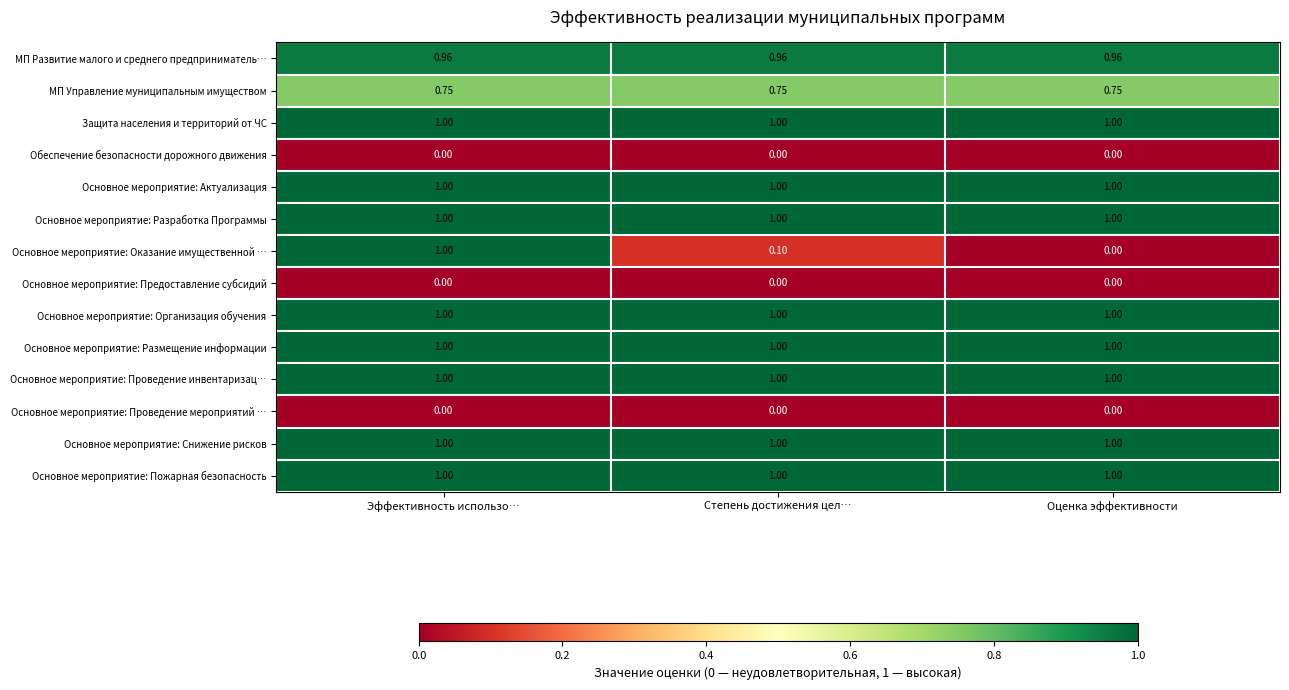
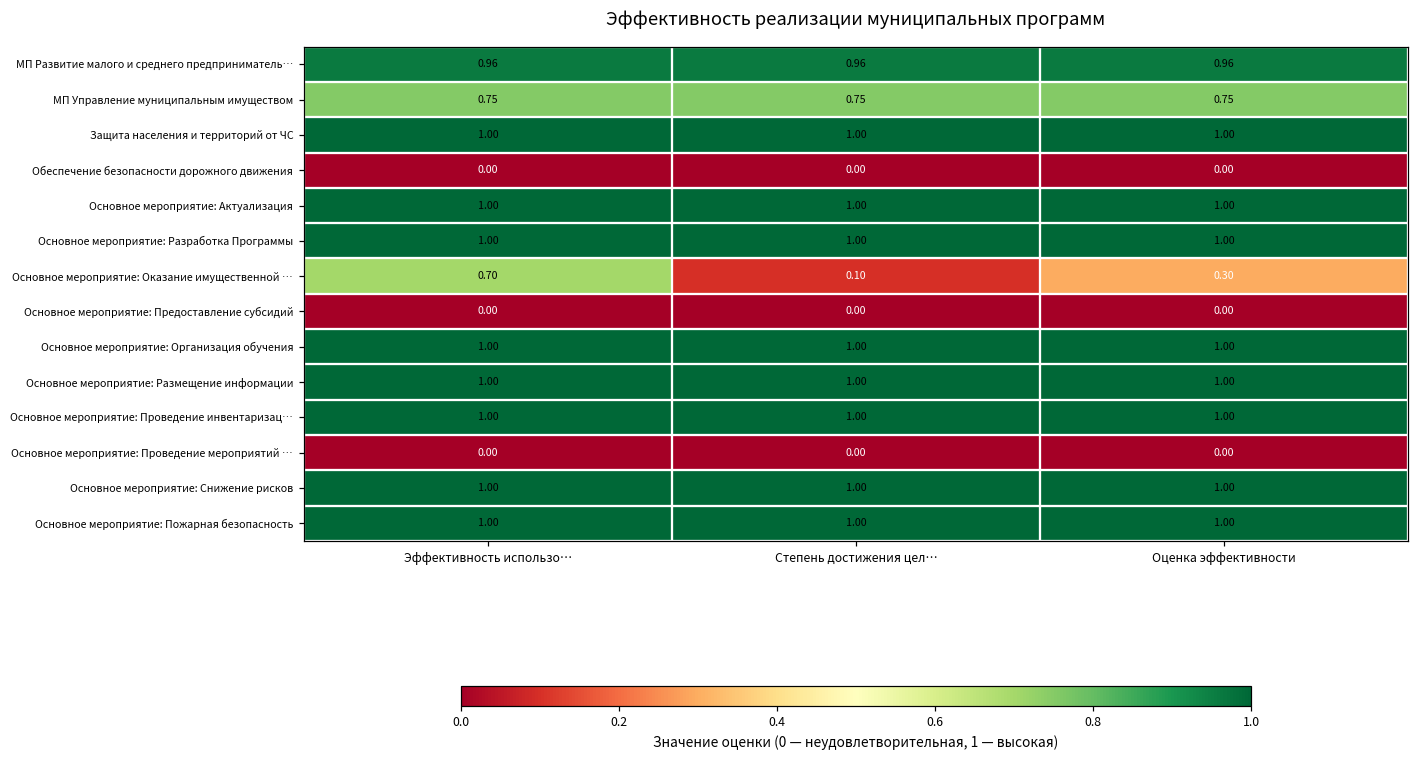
Основное мероприятие: Оказание имущественной …, Эффективность использо…: 1.00 -> 0.70
Основное мероприятие: Оказание имущественной …, Оценка эффективности: 0.00 -> 0.30
